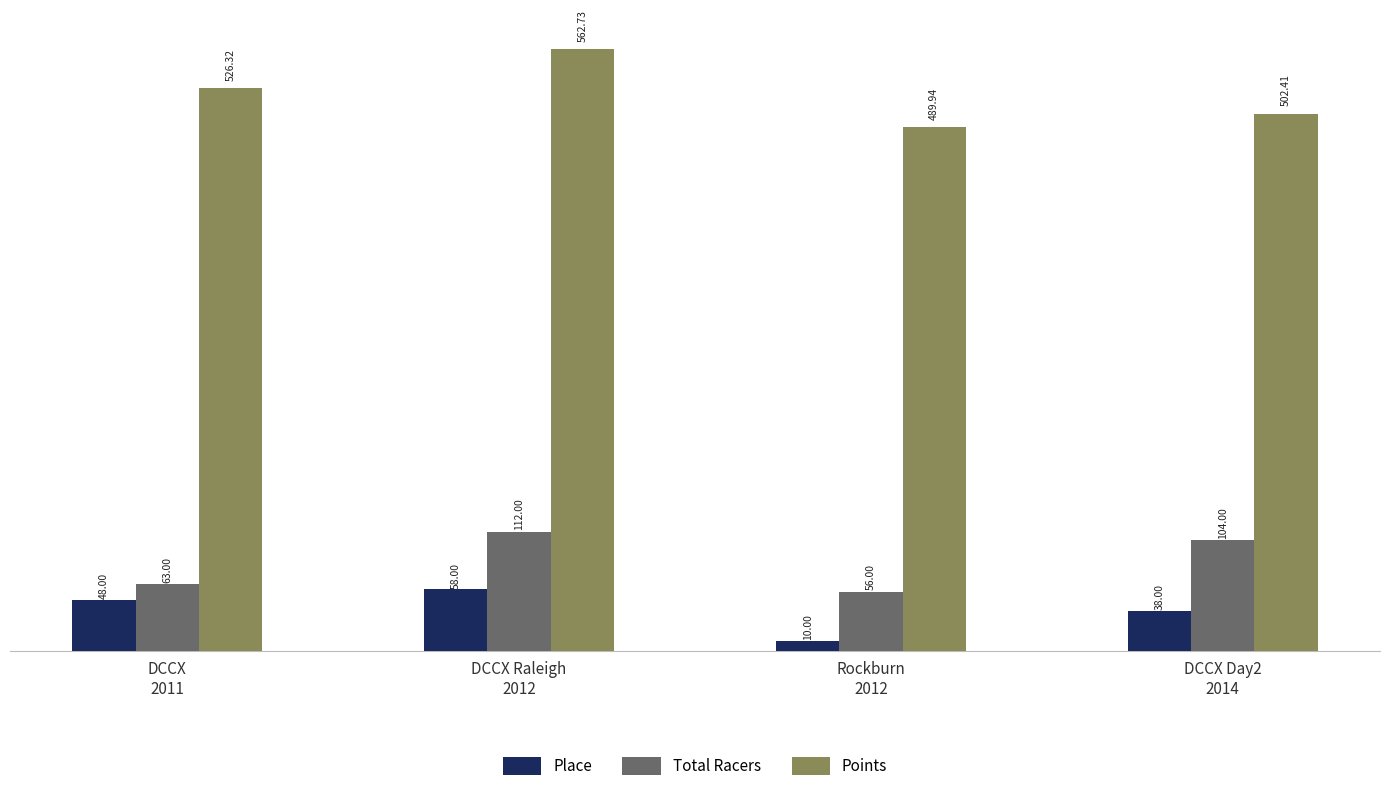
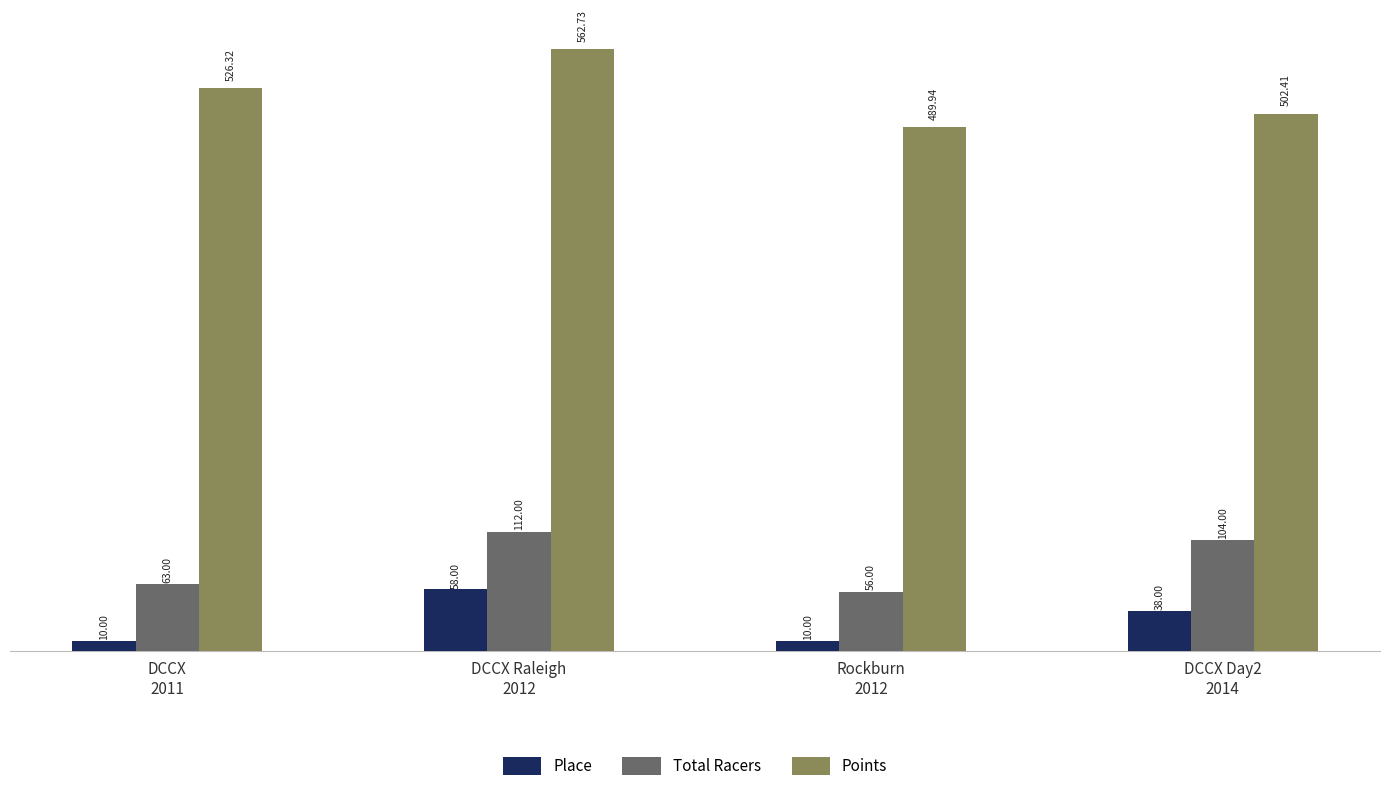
Place, DCCX 2011: 48.00 -> 10.00
